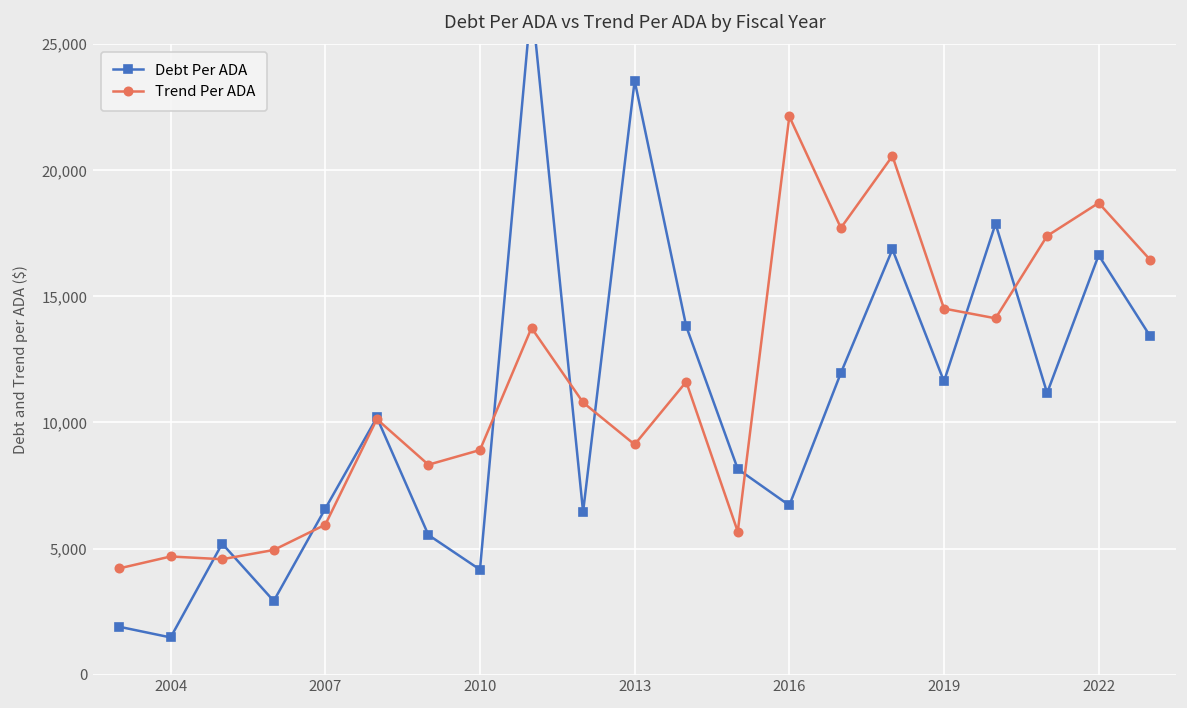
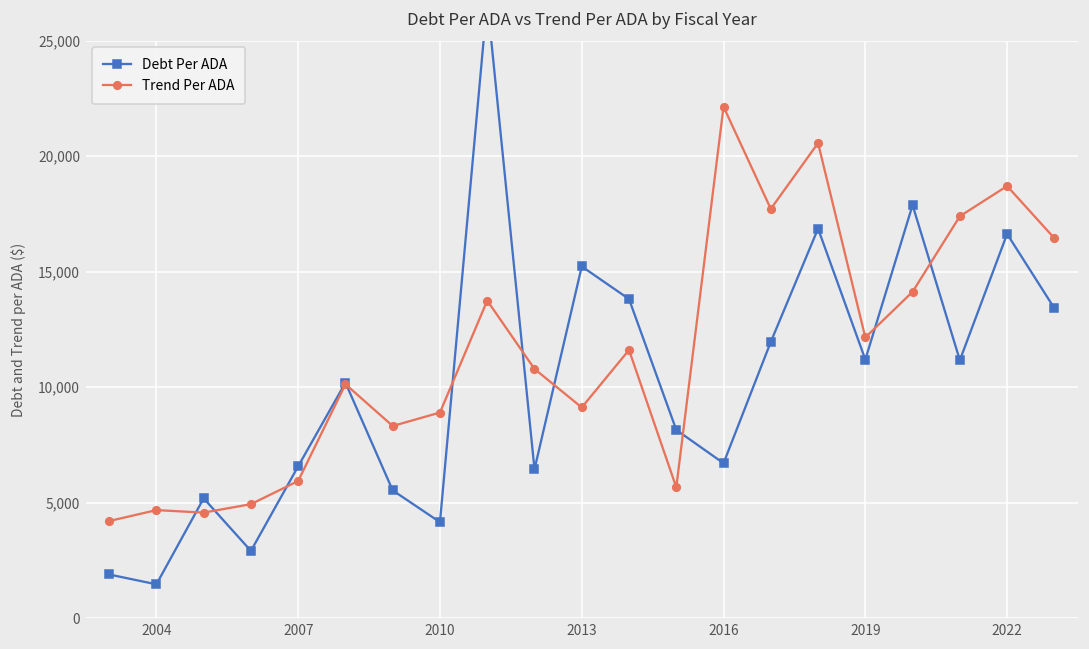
Debt Per ADA, 2013: 23,600 -> 15,200
Debt Per ADA, 2019: 11,600 -> 11,200
Trend Per ADA, 2019: 14,500 -> 12,200
